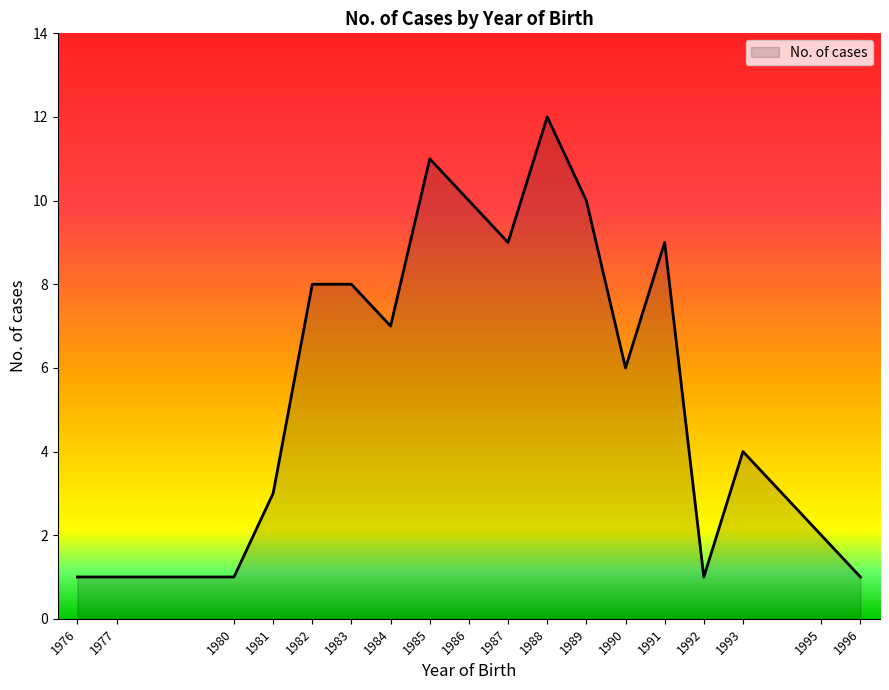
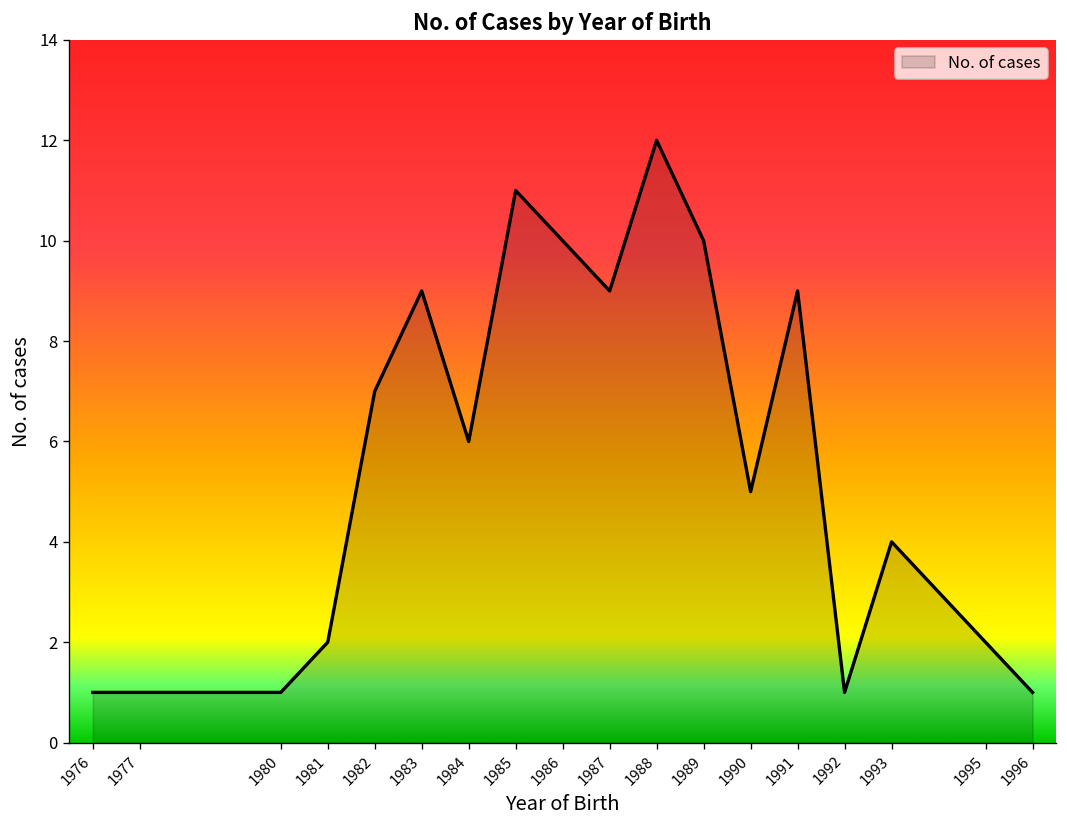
1981: 3 -> 2
1982: 8 -> 7
1983: 8 -> 9
1984: 7 -> 6
1990: 6 -> 5
